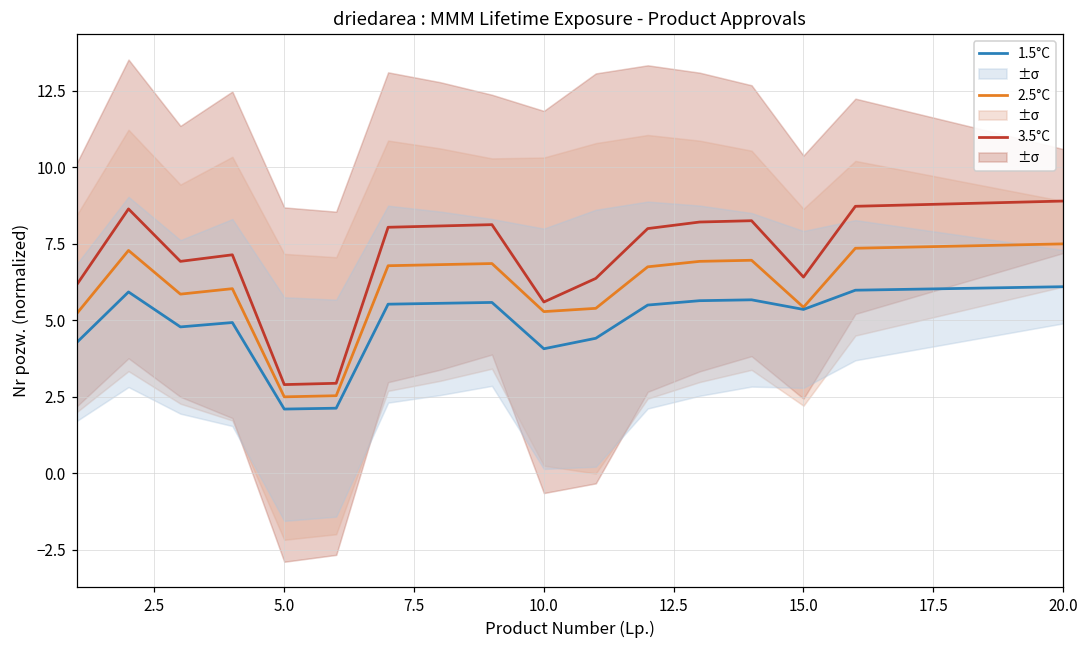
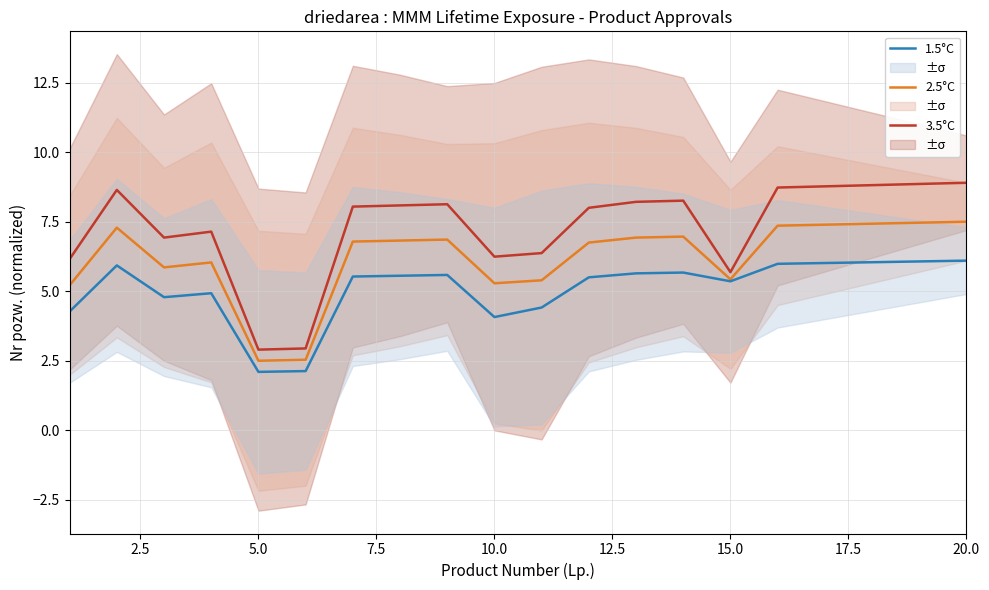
3.5°C, 10.0: 5.6 -> 6.2
3.5°C, 15.0: 6.4 -> 5.7
